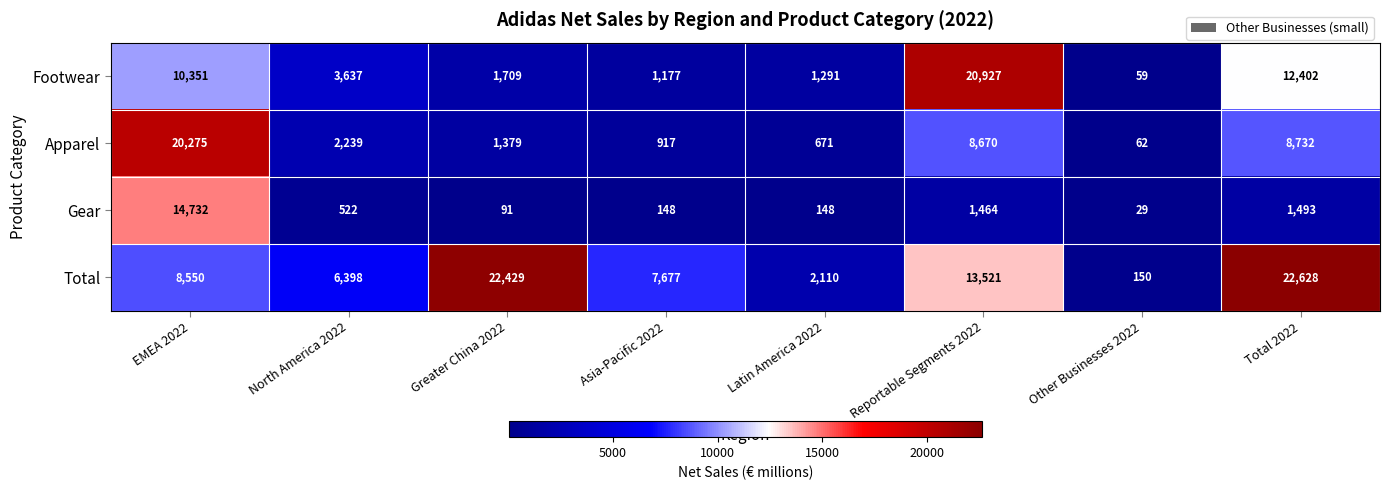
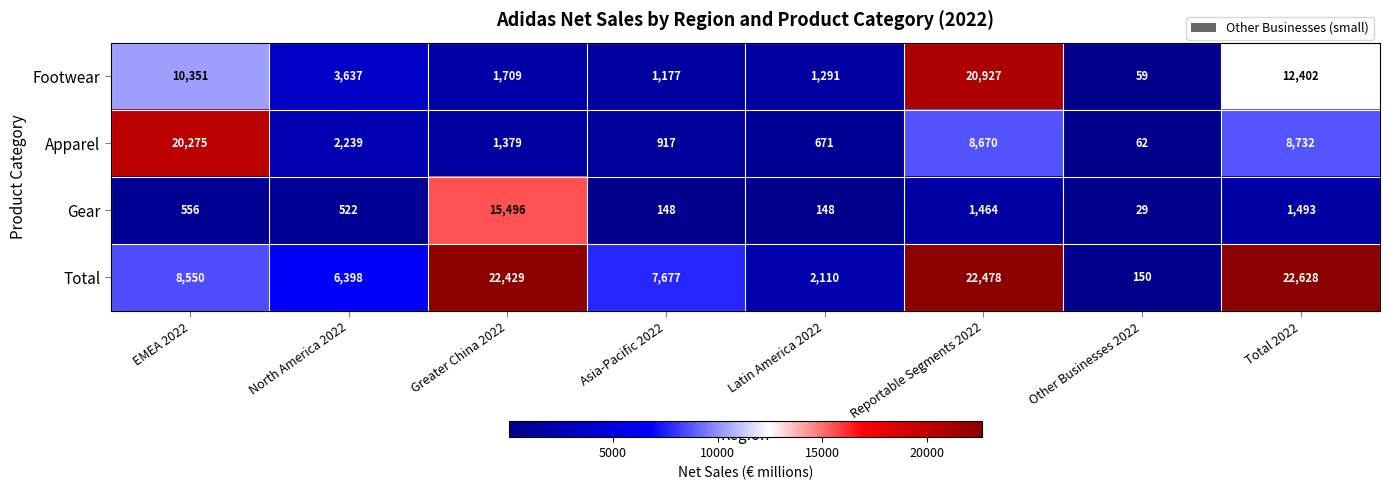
Gear, EMEA 2022: 14,732 -> 556
Gear, Greater China 2022: 91 -> 15,496
Total, Reportable Segments 2022: 13,521 -> 22,478
